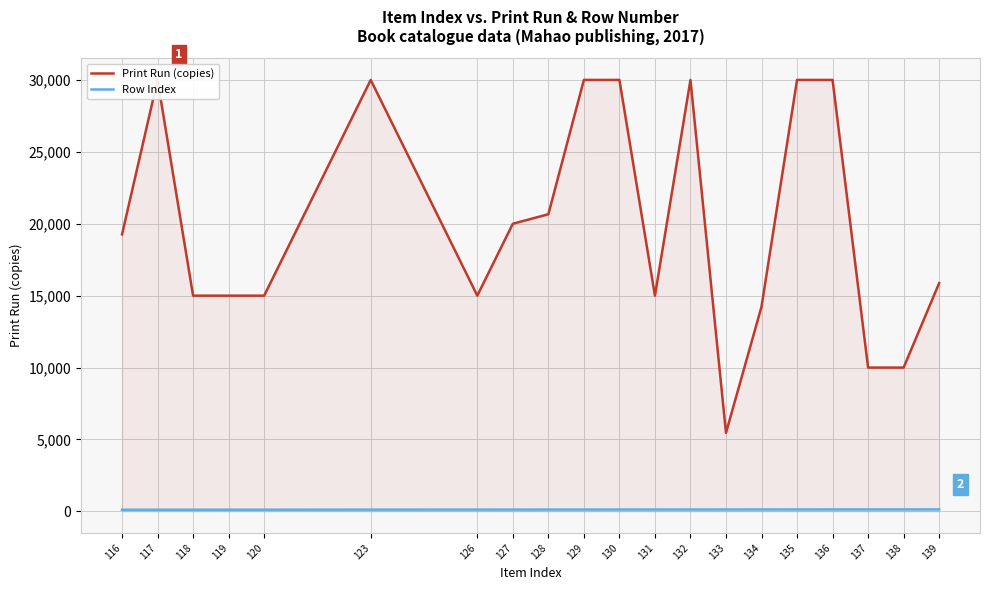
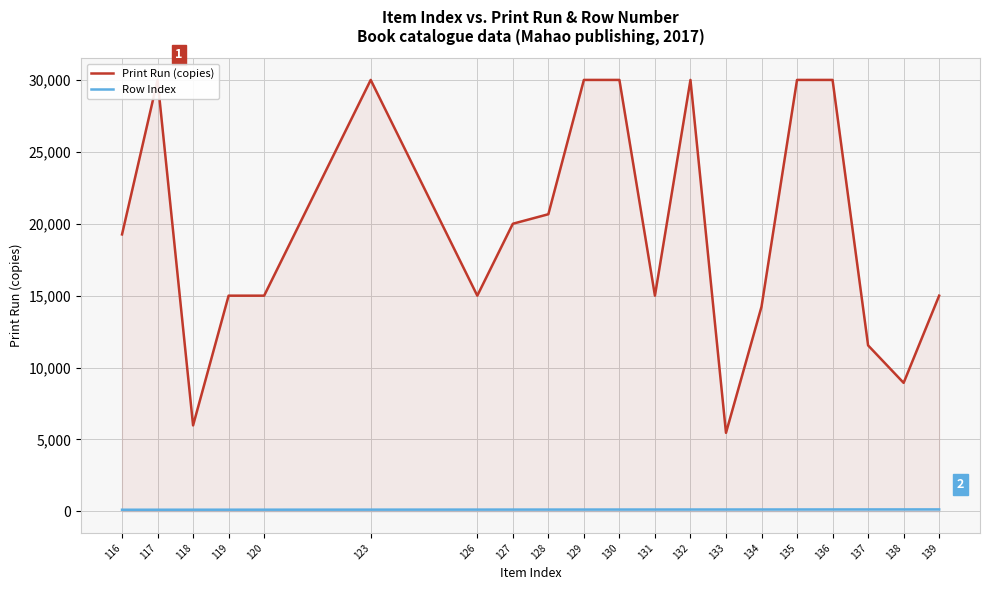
Print Run (copies), 118: 15,000 -> 6,000
Print Run (copies), 137: 10,000 -> 11,500
Print Run (copies), 138: 10,000 -> 8,900
Print Run (copies), 139: 15,900 -> 15,000
